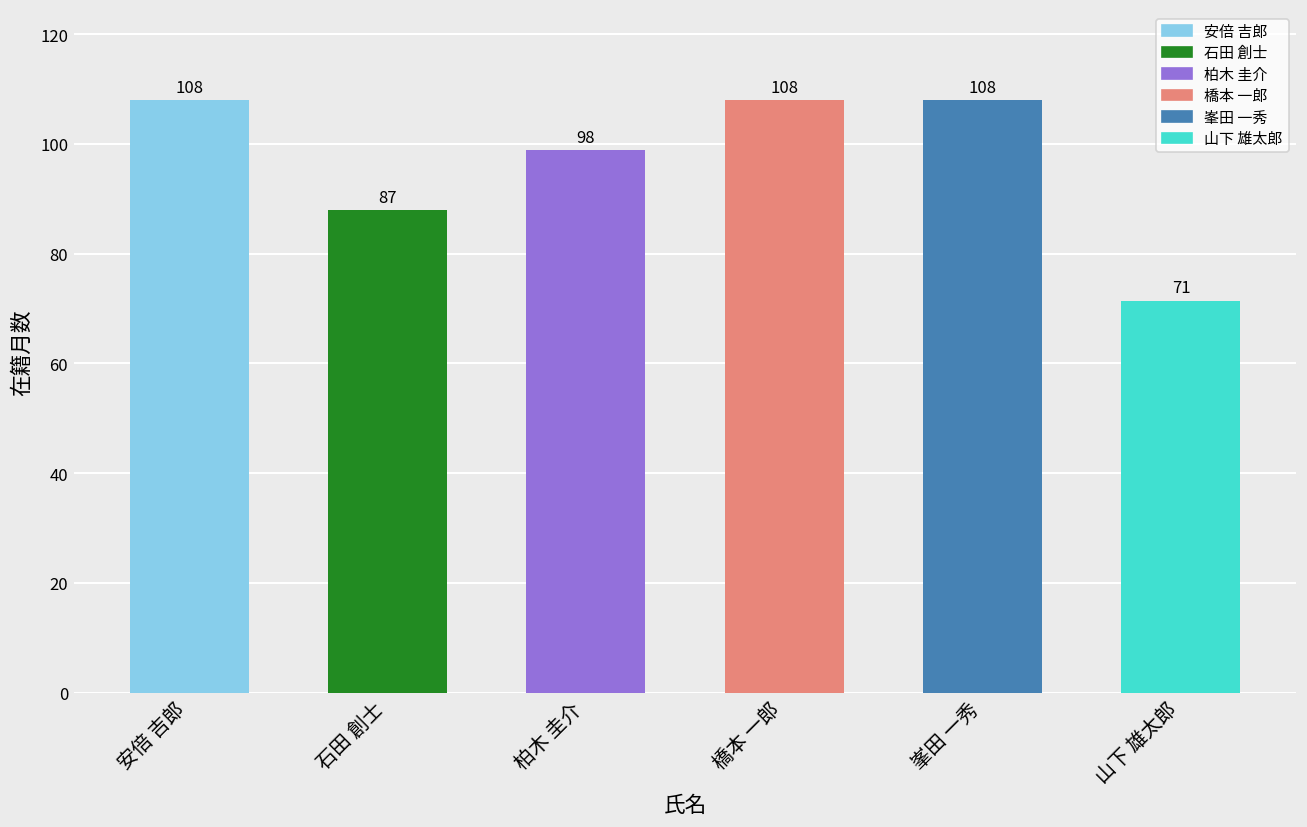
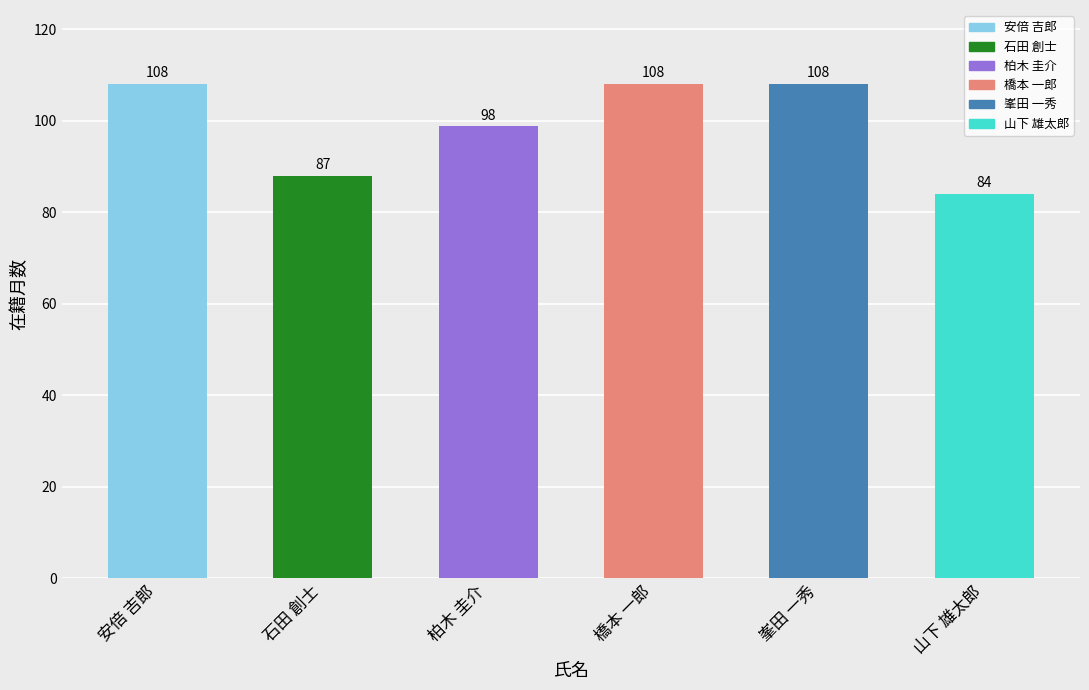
山下 雄太郎: 71 -> 84
